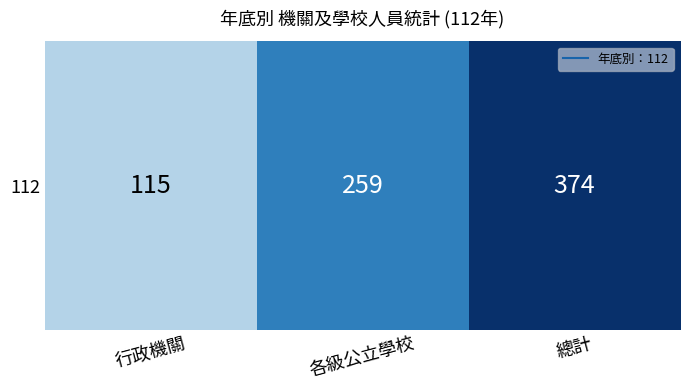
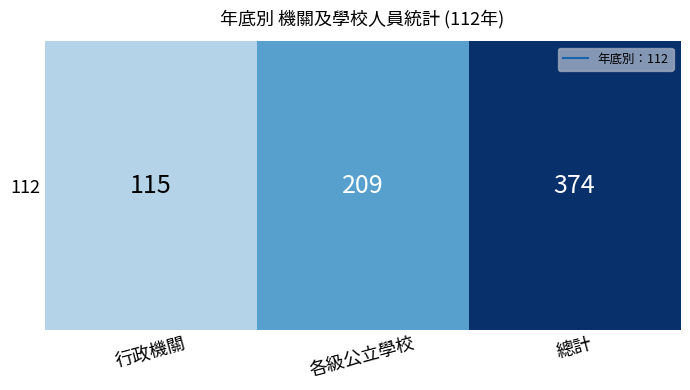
112, 各級公立學校: 259 -> 209
